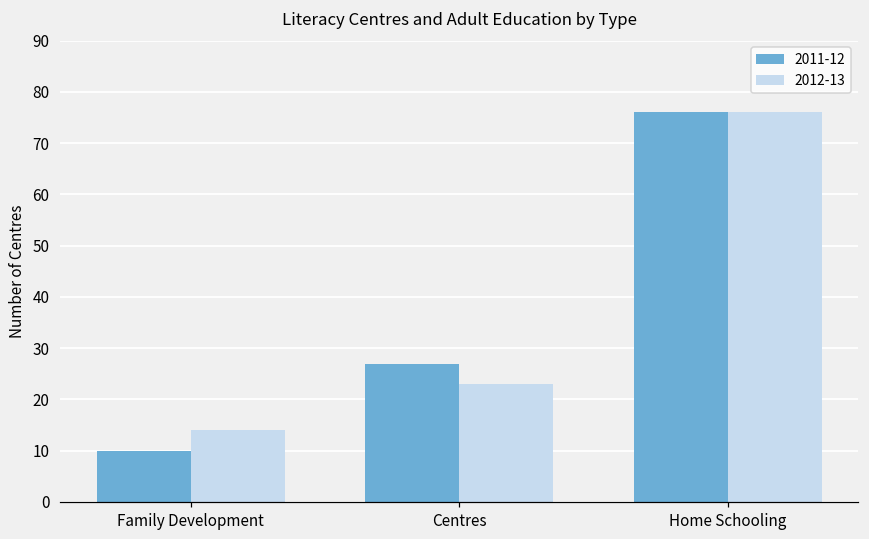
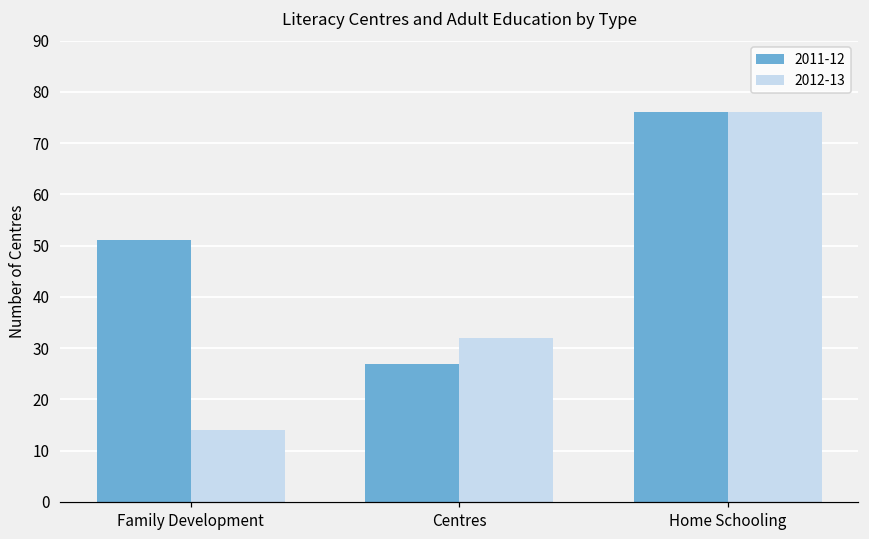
2011-12, Family Development: 10 -> 51
2012-13, Centres: 23 -> 32
